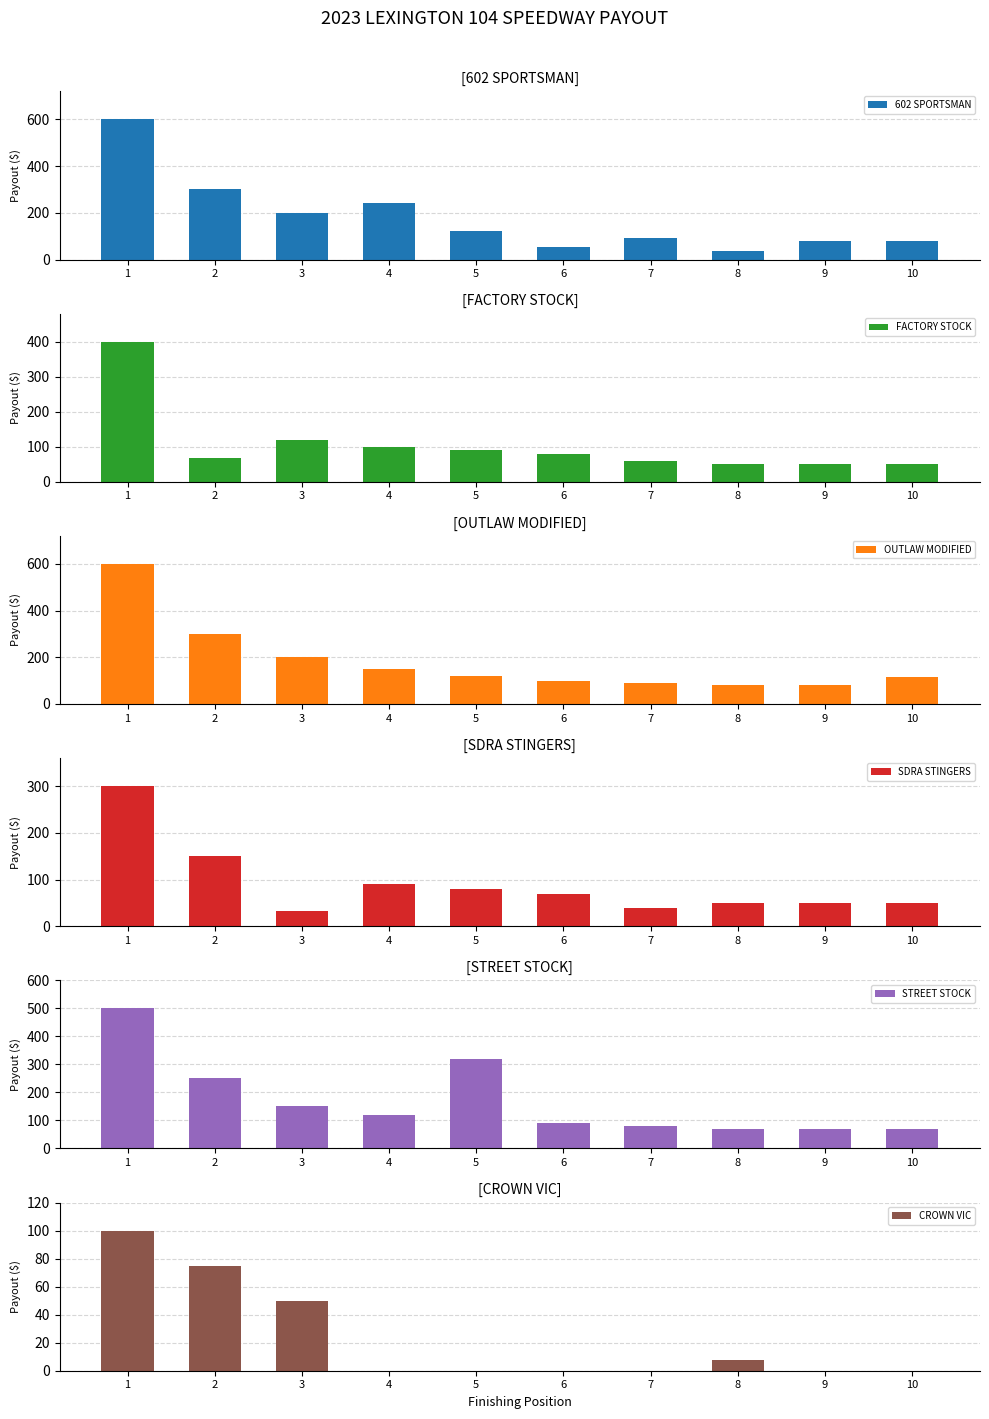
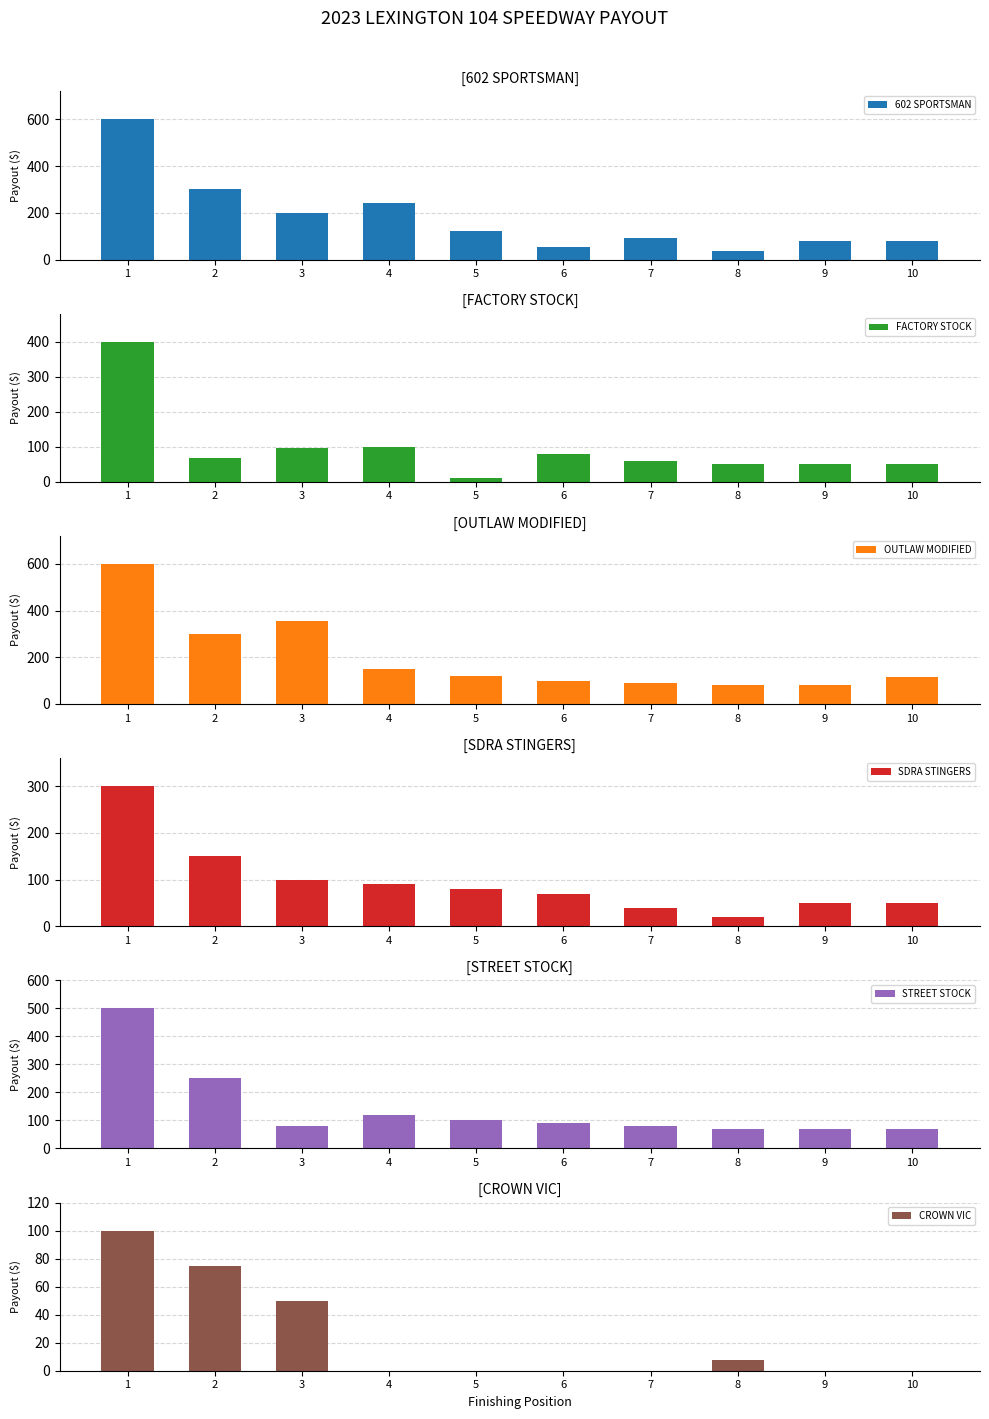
[FACTORY STOCK], 3: 120 -> 100
[FACTORY STOCK], 5: 90 -> 10
[OUTLAW MODIFIED], 3: 200 -> 360
[SDRA STINGERS], 3: 30 -> 100
[SDRA STINGERS], 8: 50 -> 20
[STREET STOCK], 3: 150 -> 80
[STREET STOCK], 5: 320 -> 100
